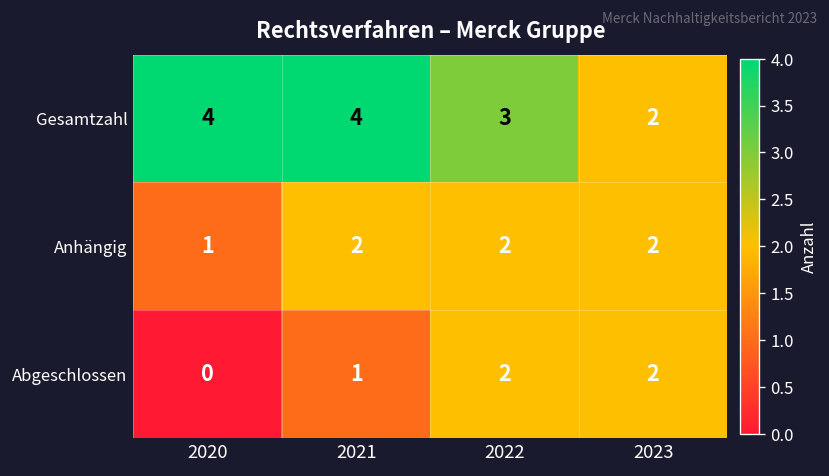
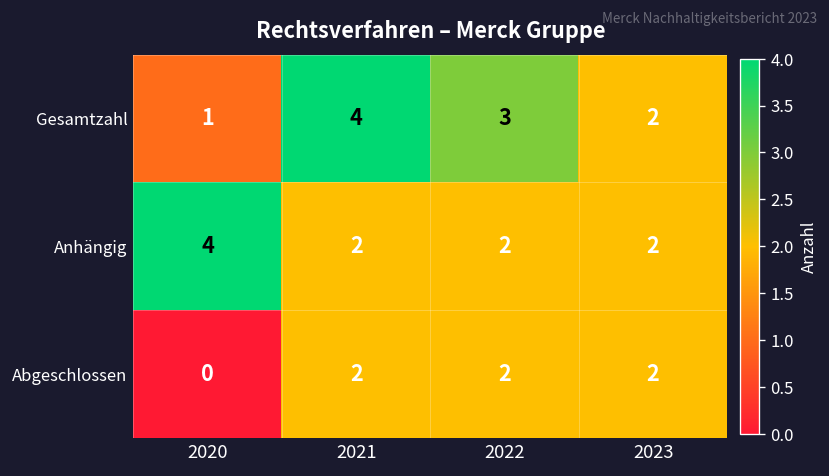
Gesamtzahl, 2020: 4 -> 1
Anhängig, 2020: 1 -> 4
Abgeschlossen, 2021: 1 -> 2
